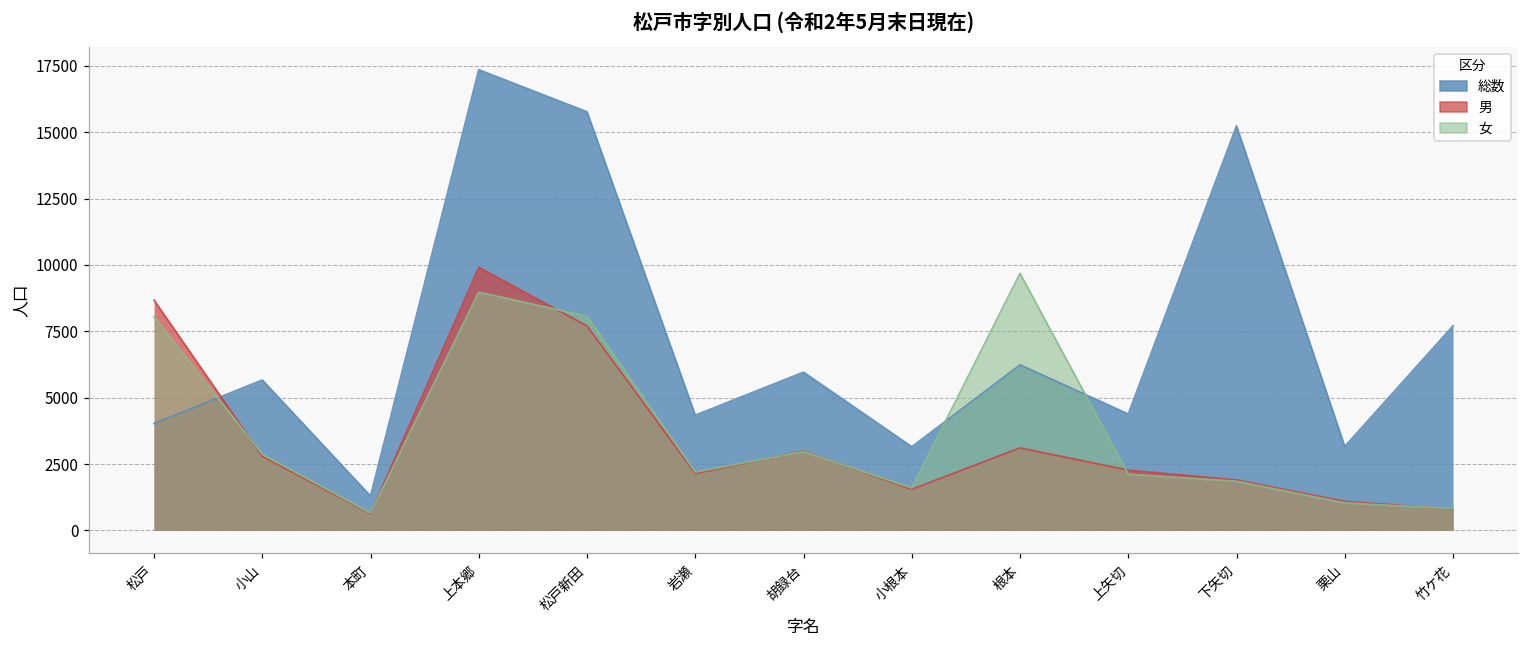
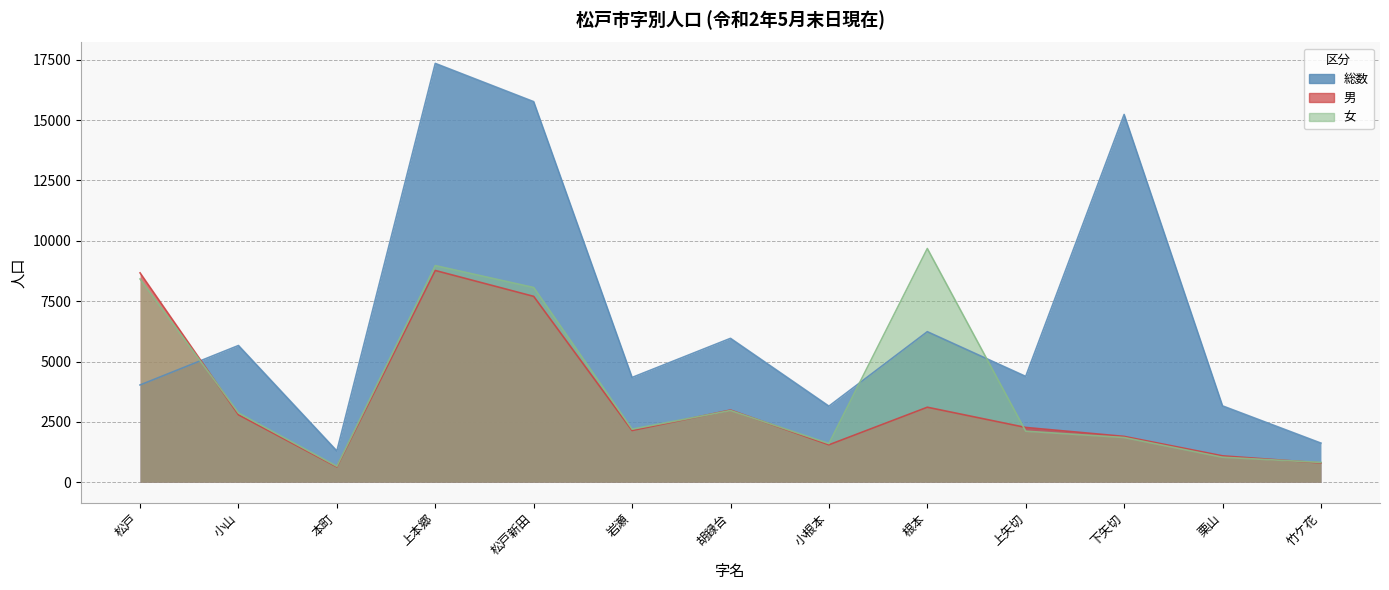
女, 松戸: 8000 -> 8400
男, 上本郷: 9900 -> 8800
総数, 竹ケ花: 7700 -> 1600
